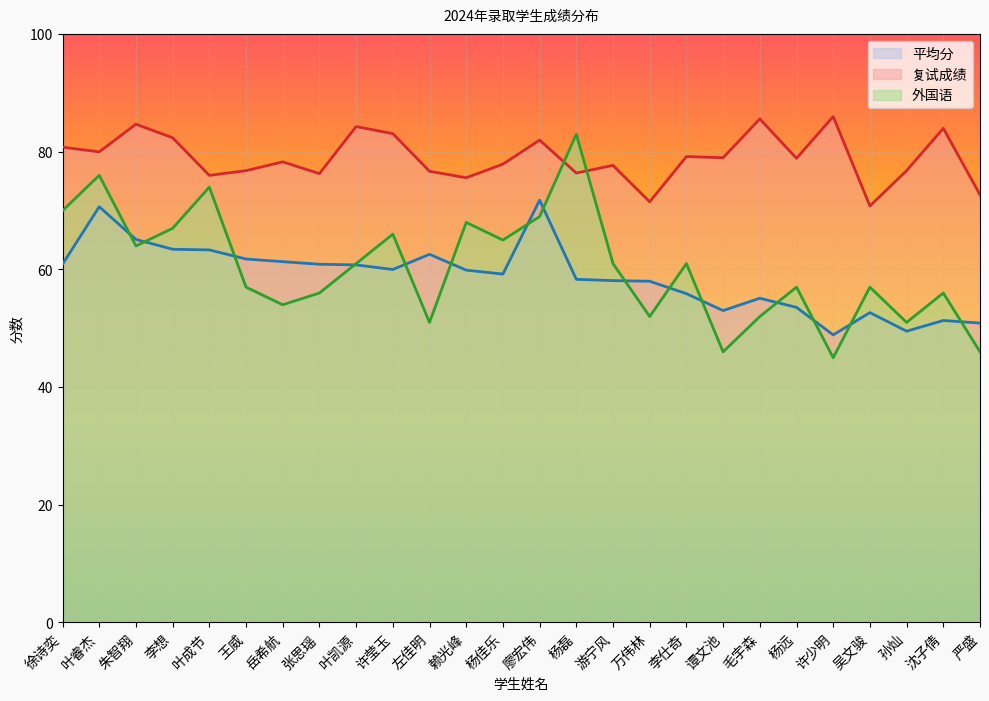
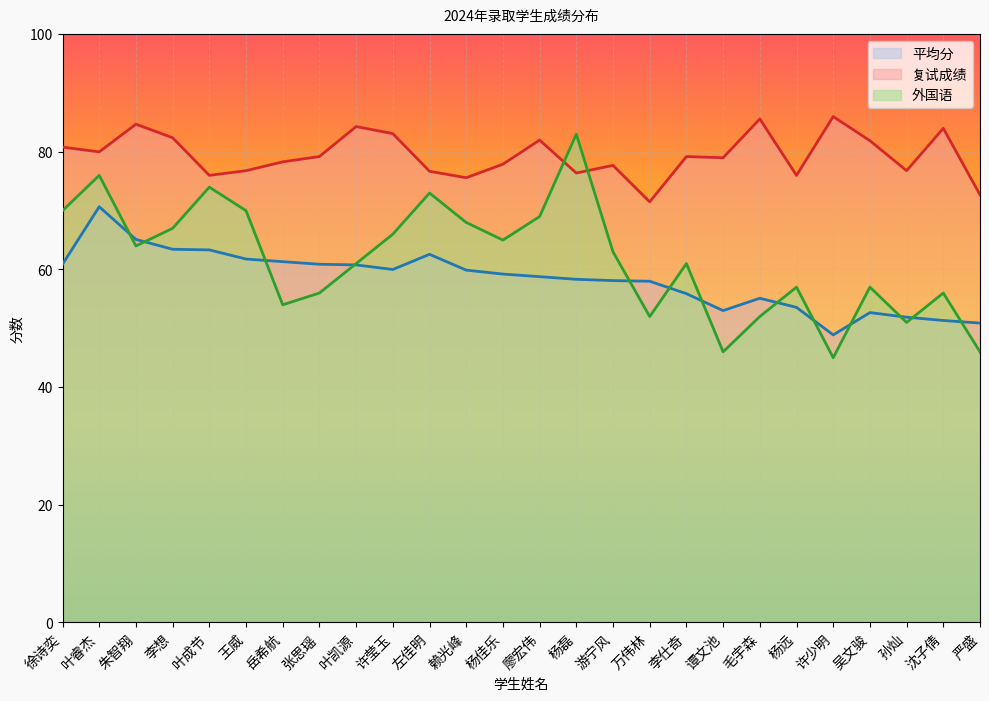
外国语, 王威: 57 -> 70
复试成绩, 张思瑶: 76 -> 79
外国语, 左佳明: 51 -> 73
平均分, 廖宏伟: 72 -> 59
外国语, 游宁风: 61 -> 63
复试成绩, 杨远: 79 -> 76
复试成绩, 吴文骏: 71 -> 82
平均分, 孙灿: 50 -> 52
